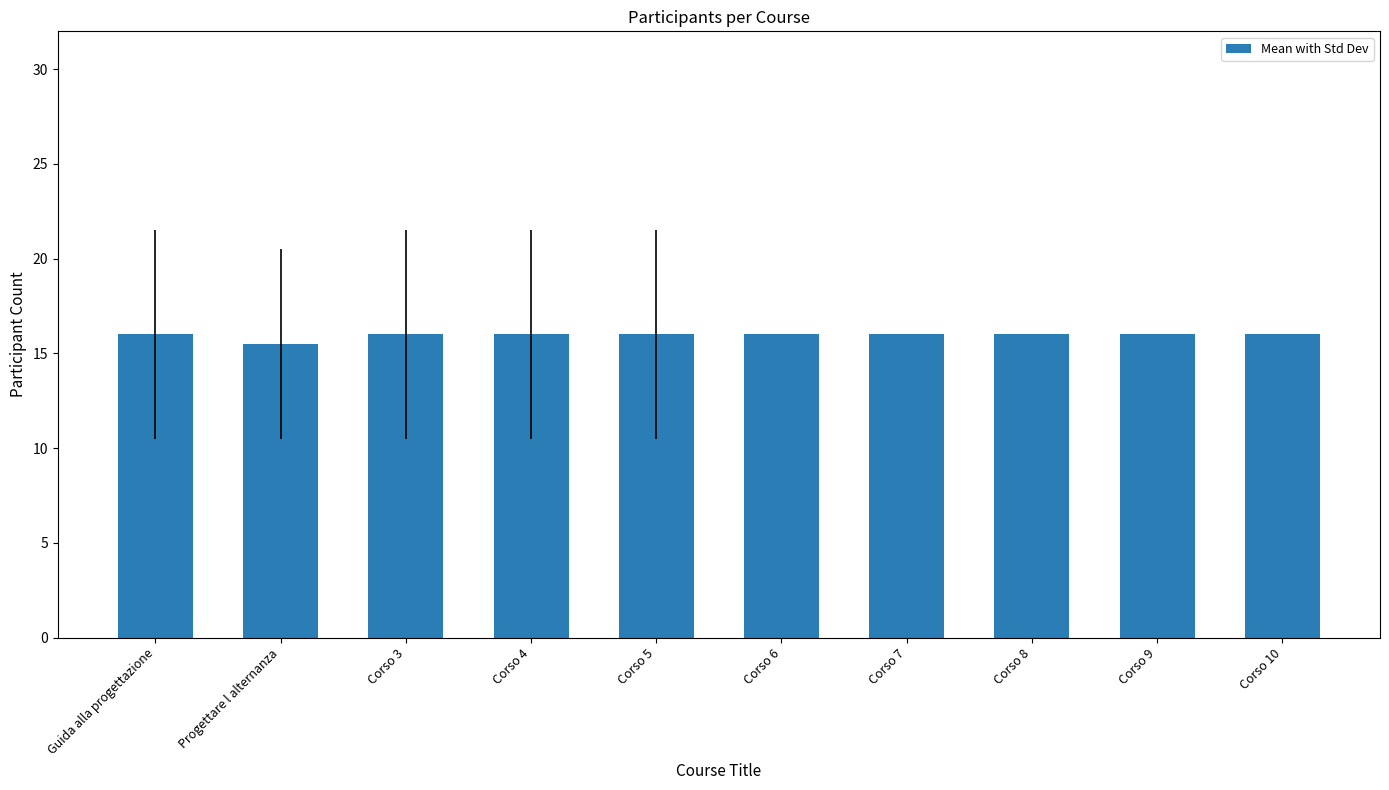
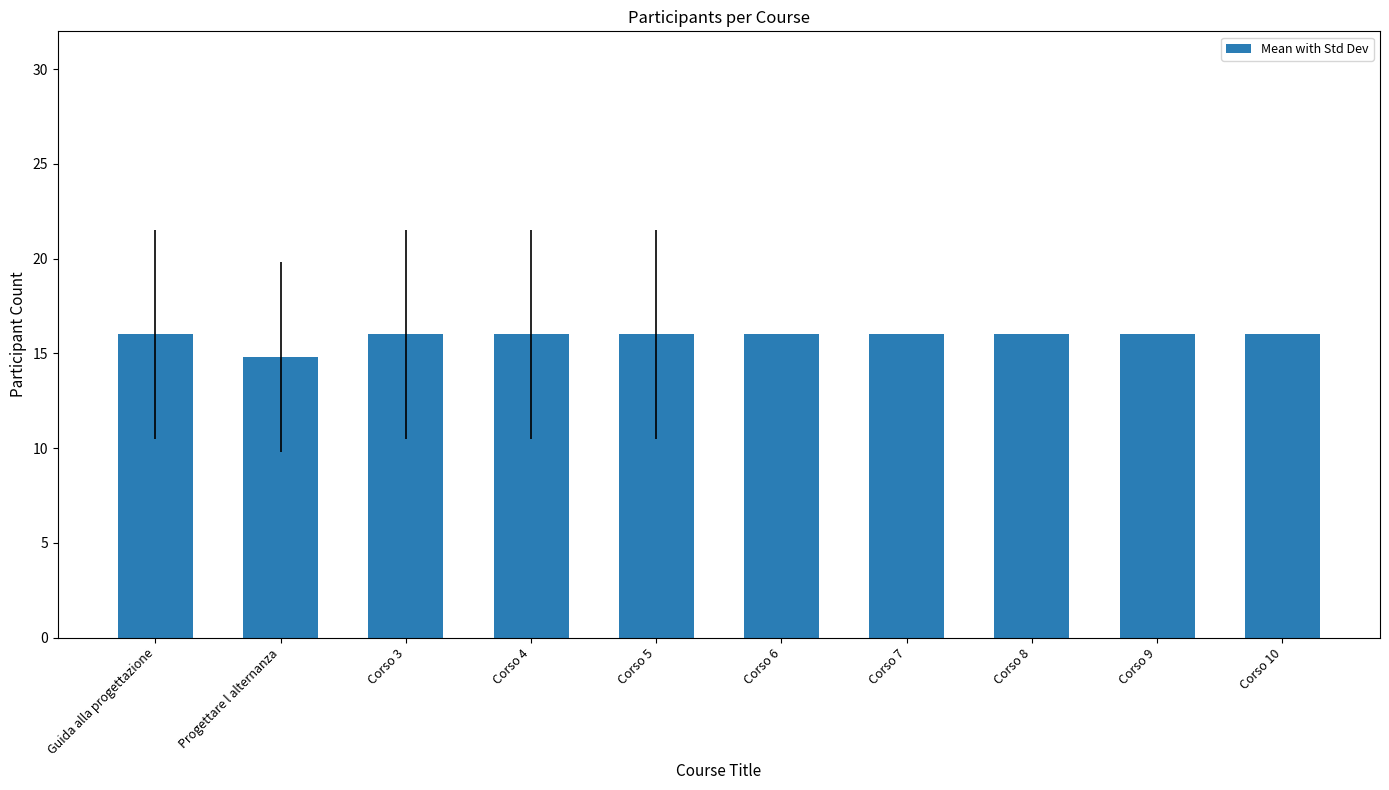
Progettare l alternanza: 15.5 -> 14.8
